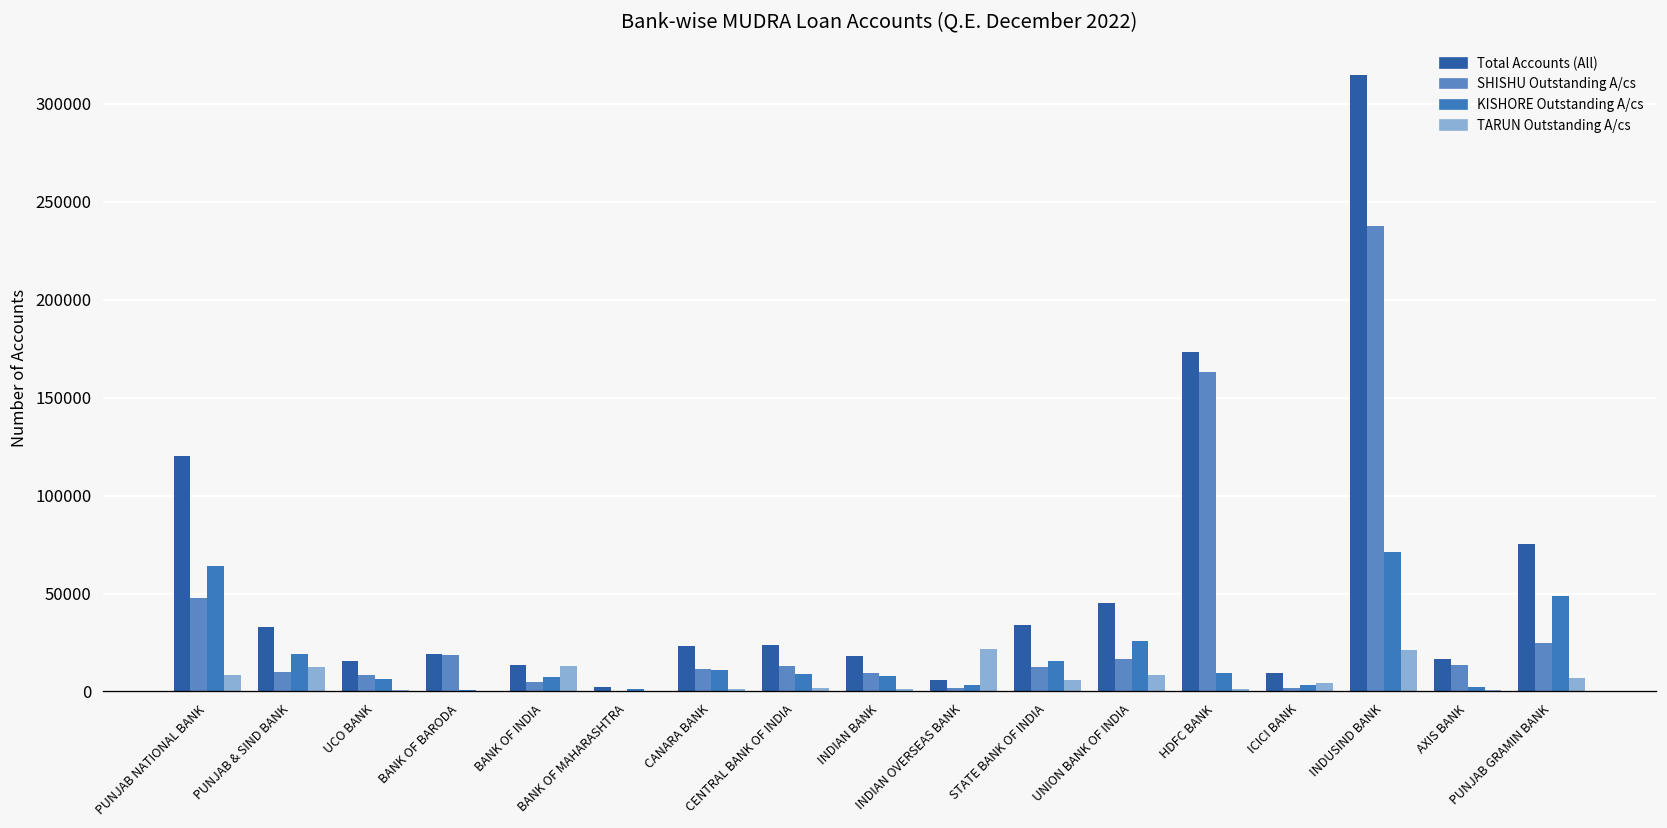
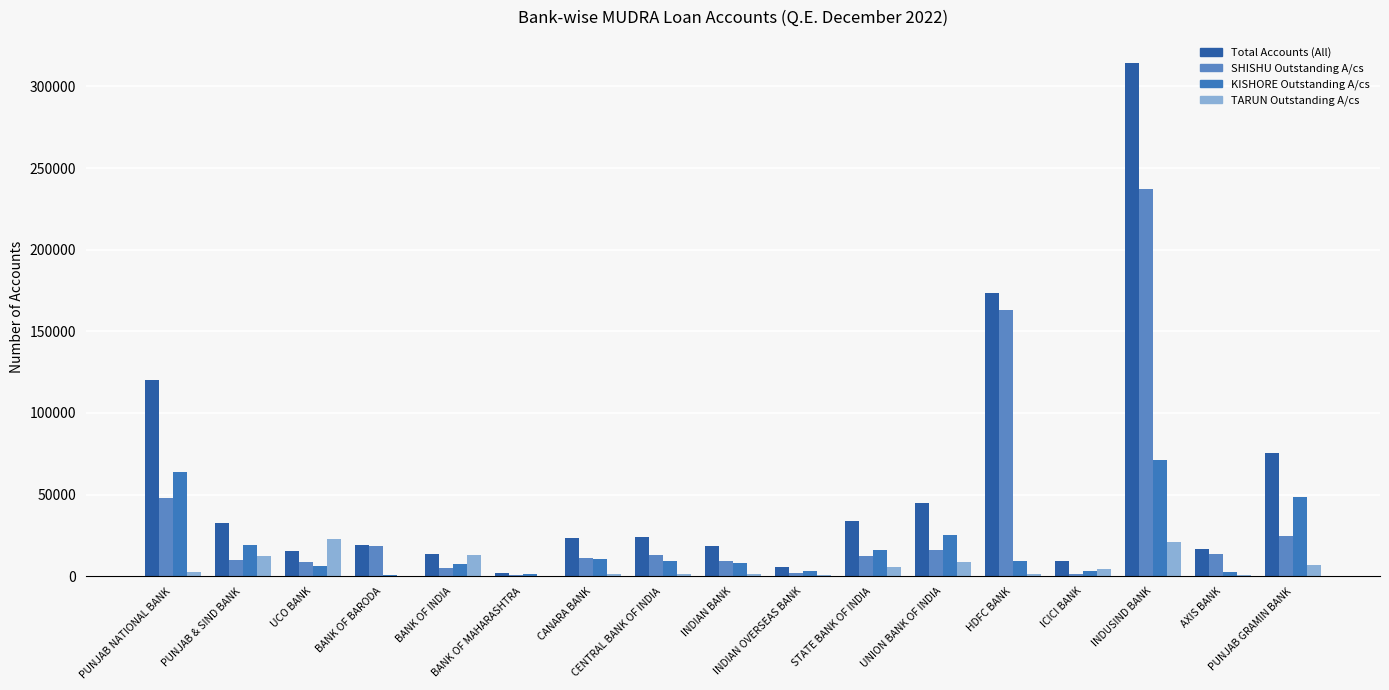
TARUN Outstanding A/cs, PUNJAB NATIONAL BANK: 8000 -> 2000
TARUN Outstanding A/cs, UCO BANK: 1000 -> 23000
TARUN Outstanding A/cs, INDIAN OVERSEAS BANK: 22000 -> 1000
